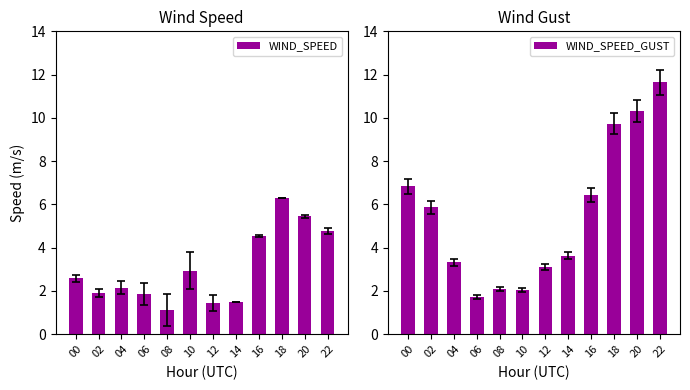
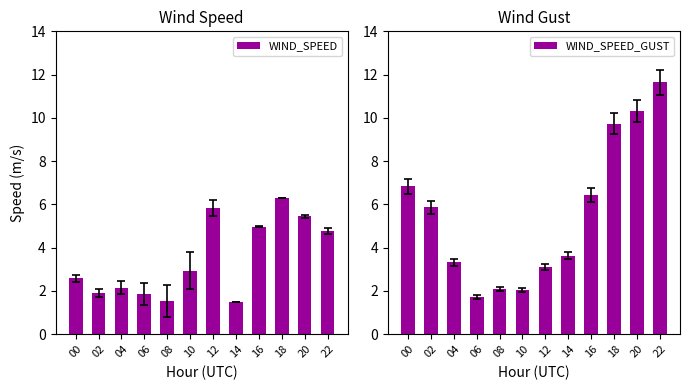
Wind Speed, WIND_SPEED, 08: 1.1 -> 1.5
Wind Speed, WIND_SPEED, 12: 1.4 -> 5.9
Wind Speed, WIND_SPEED, 16: 4.6 -> 5.0
